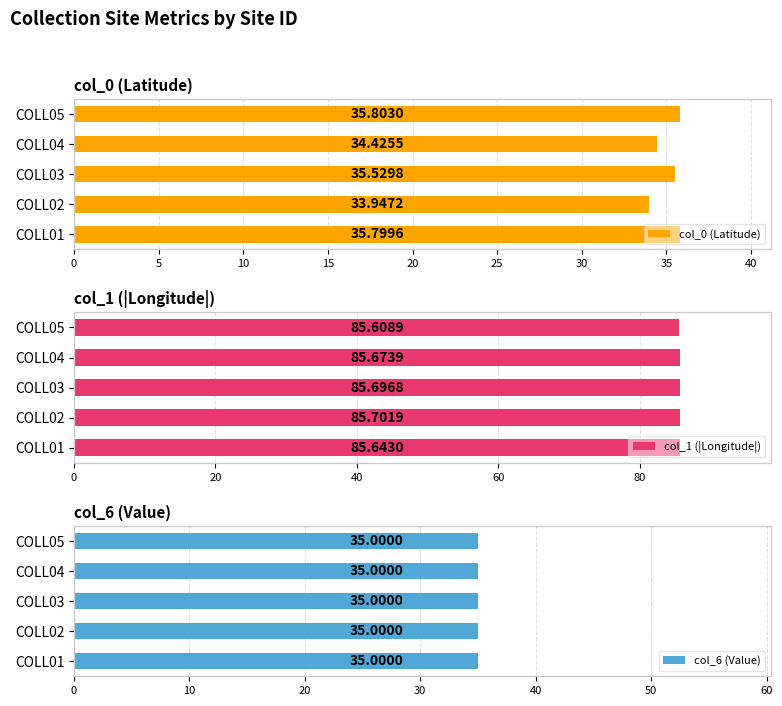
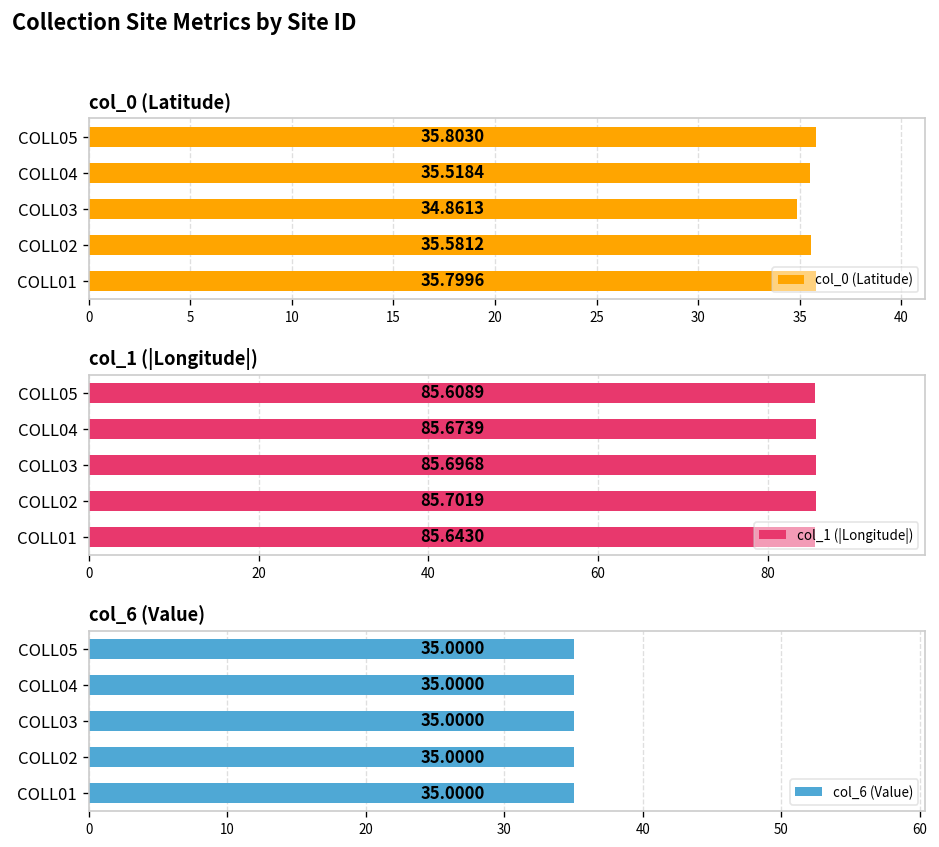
col_0 (Latitude), COLL04: 34.4255 -> 35.5184
col_0 (Latitude), COLL03: 35.5298 -> 34.8613
col_0 (Latitude), COLL02: 33.9472 -> 35.5812
